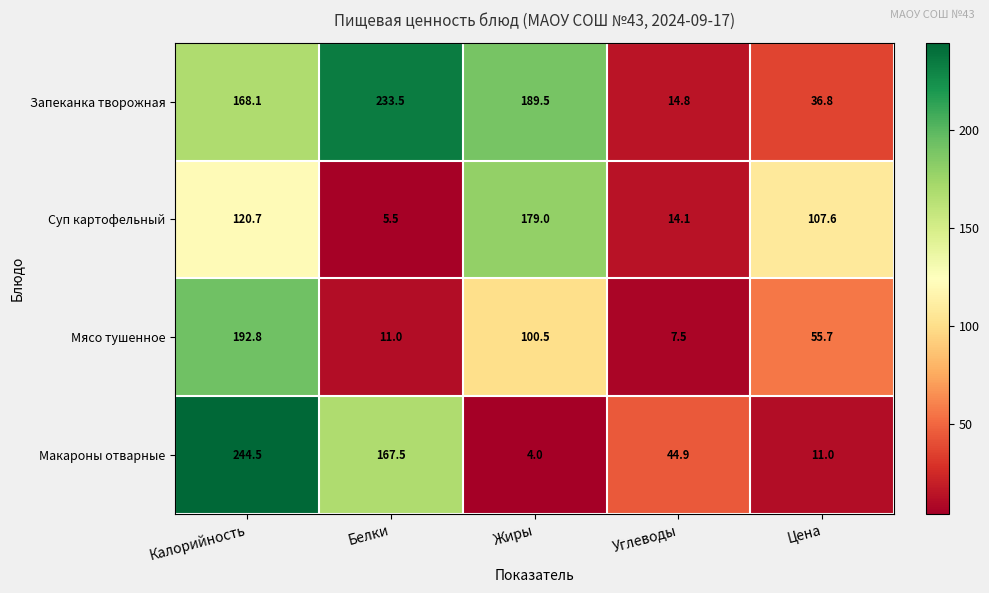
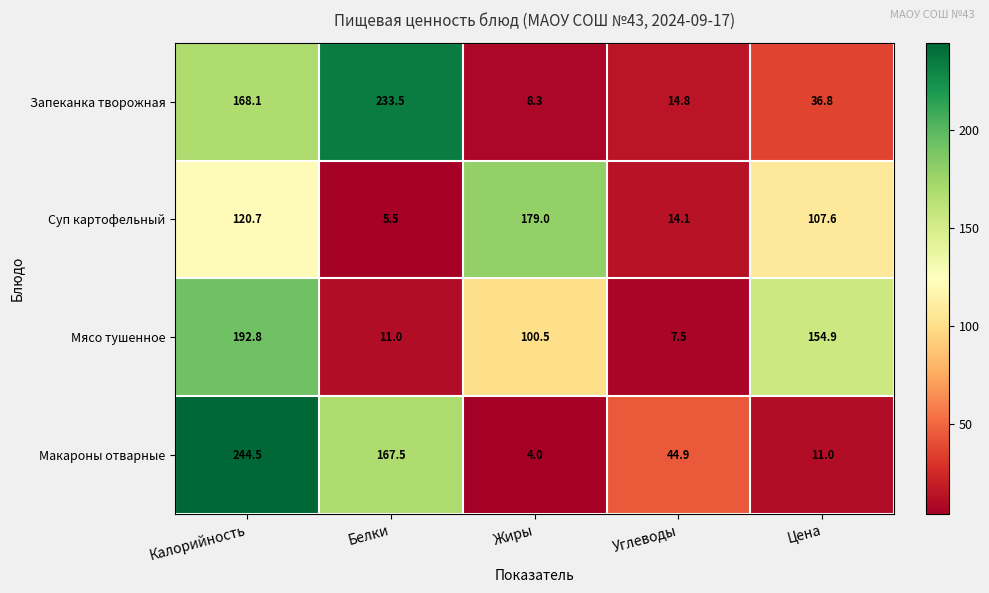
Запеканка творожная, Жиры: 189.5 -> 8.3
Мясо тушенное, Цена: 55.7 -> 154.9
